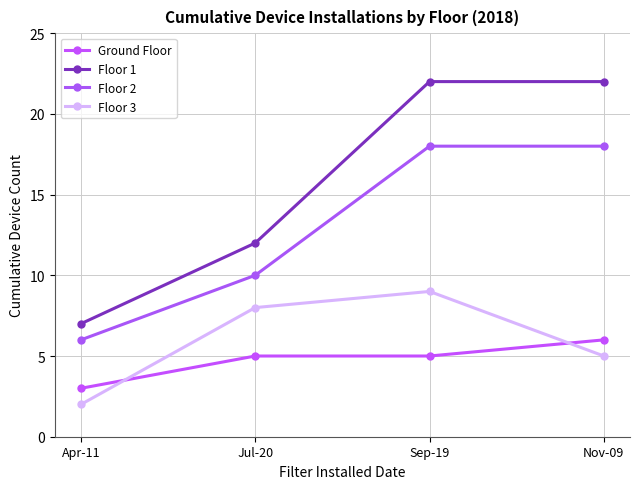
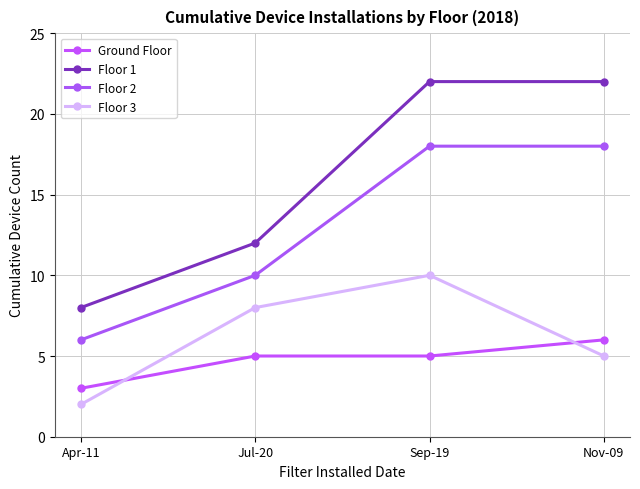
Floor 1, Apr-11: 7 -> 8
Floor 3, Sep-19: 9 -> 10
